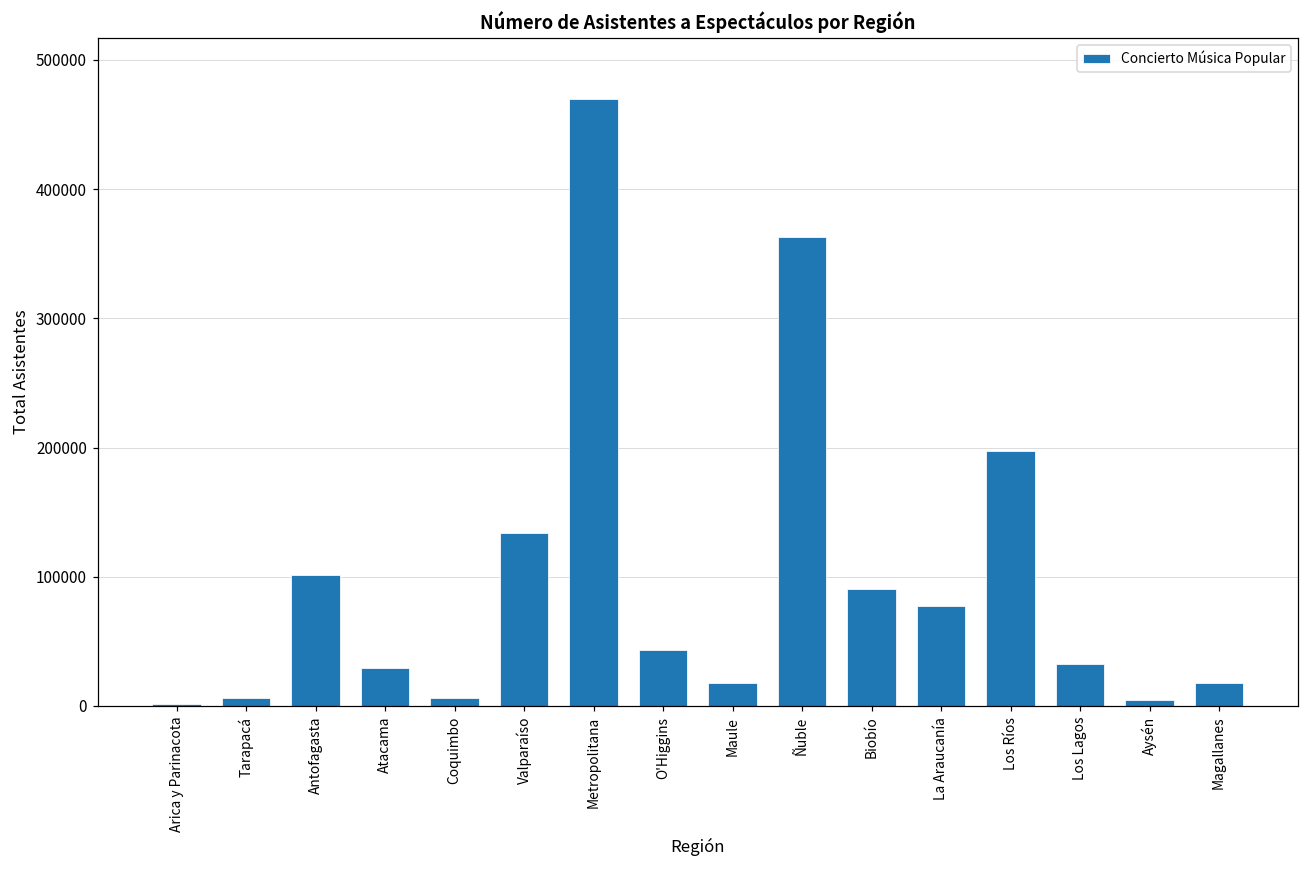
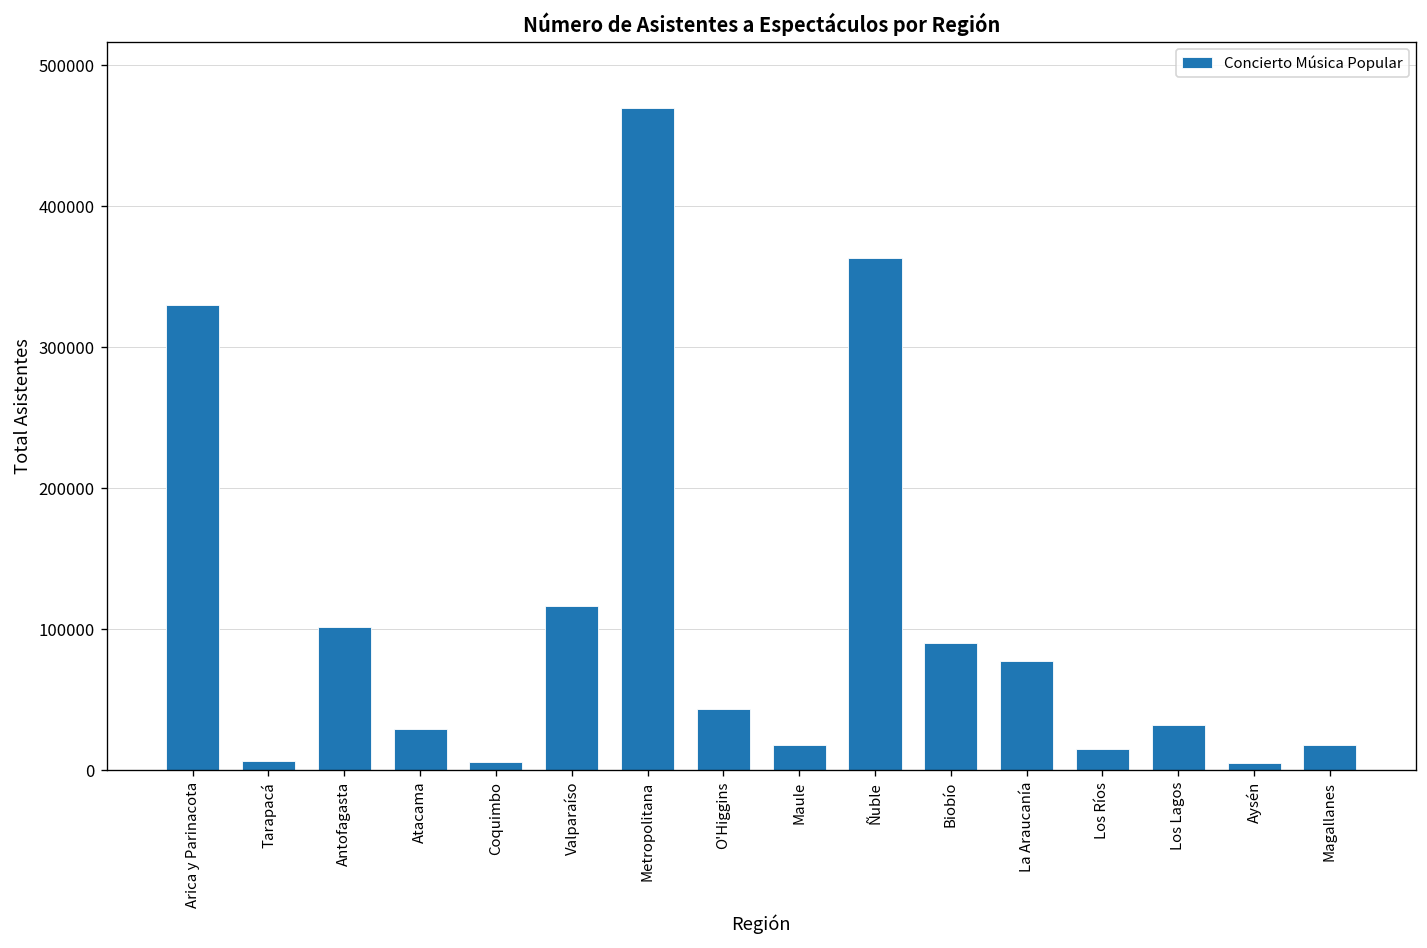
Arica y Parinacota: 1000 -> 330000
Valparaíso: 133000 -> 117000
Los Ríos: 197000 -> 15000
